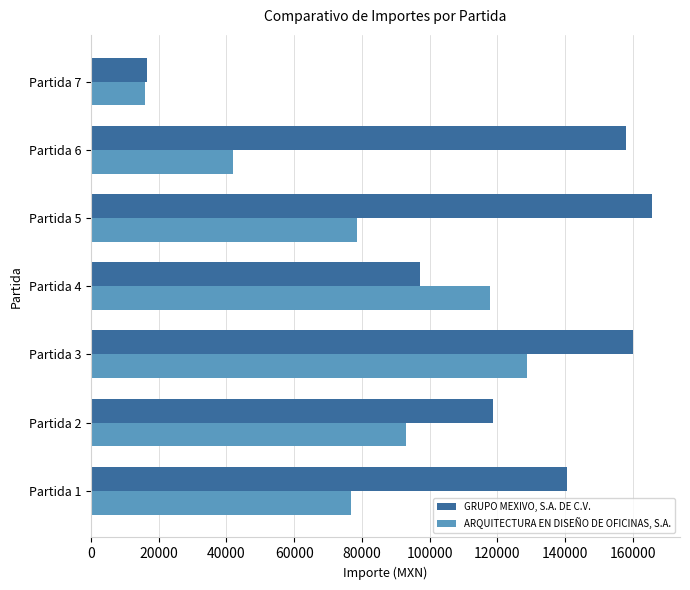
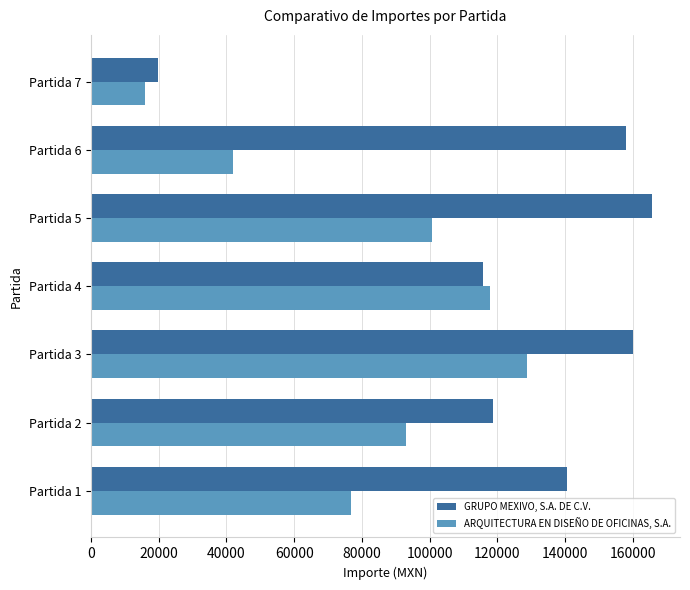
GRUPO MEXIVO, S.A. DE C.V., Partida 7: 17000 -> 20000
ARQUITECTURA EN DISEÑO DE OFICINAS, S.A., Partida 5: 79000 -> 101000
GRUPO MEXIVO, S.A. DE C.V., Partida 4: 97000 -> 116000
